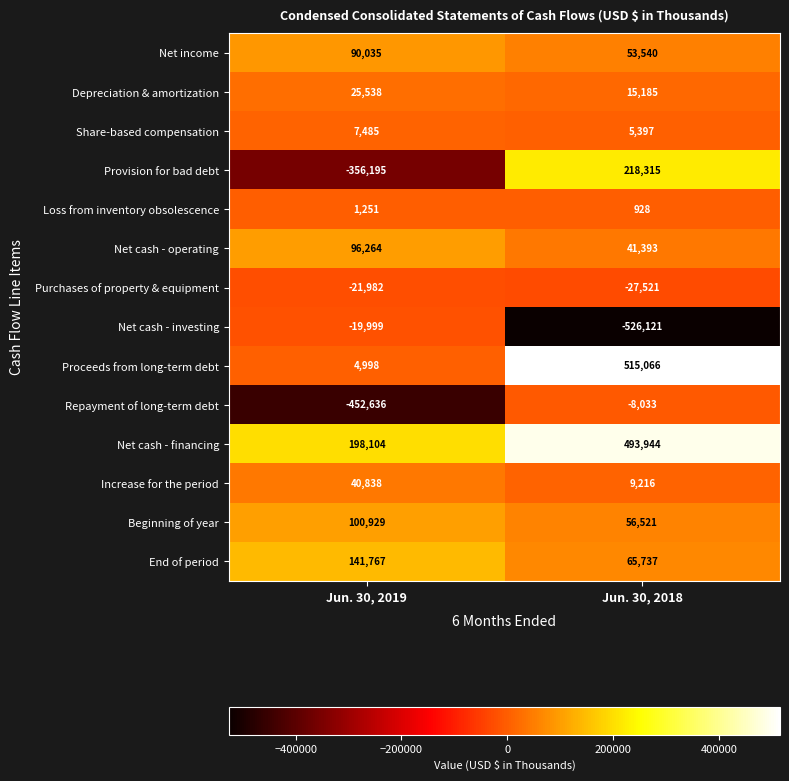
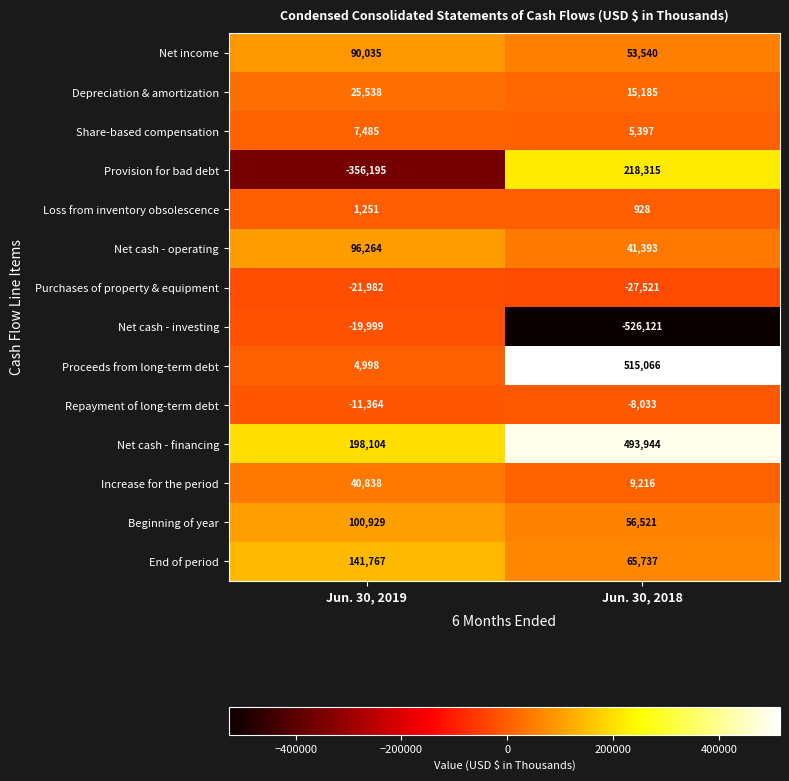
Repayment of long-term debt, Jun. 30, 2019: -452,636 -> -11,364
